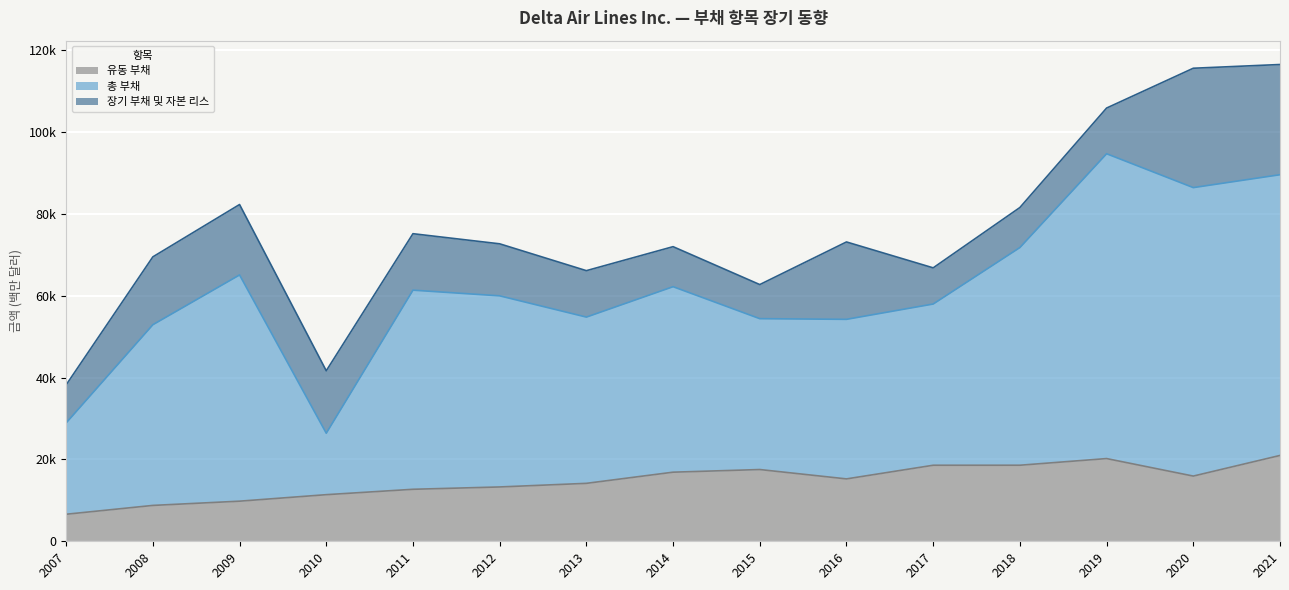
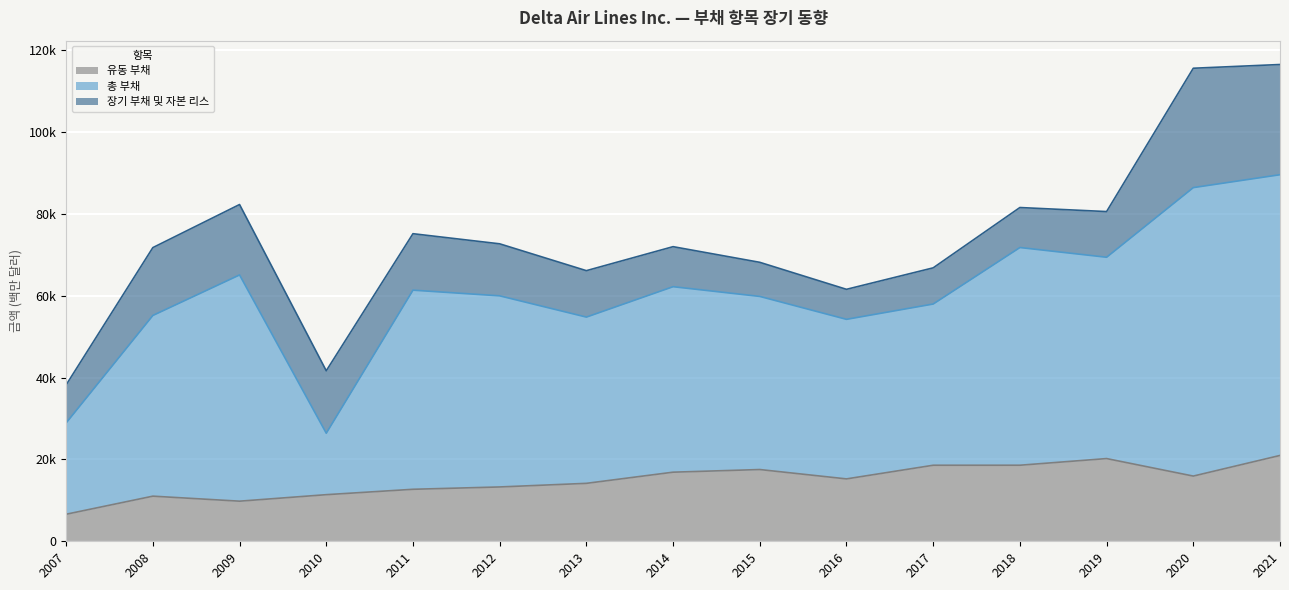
유동 부채, 2008: 9000 -> 11000
총 부채, 2015: 37000 -> 42000
장기 부채 및 자본 리스, 2016: 19000 -> 7000
총 부채, 2019: 74000 -> 49000
